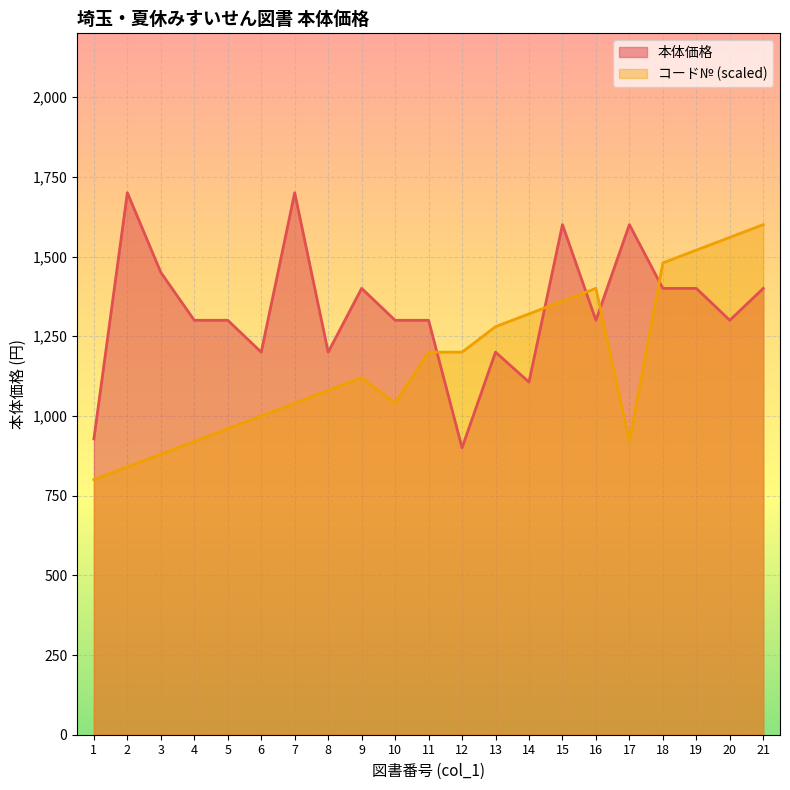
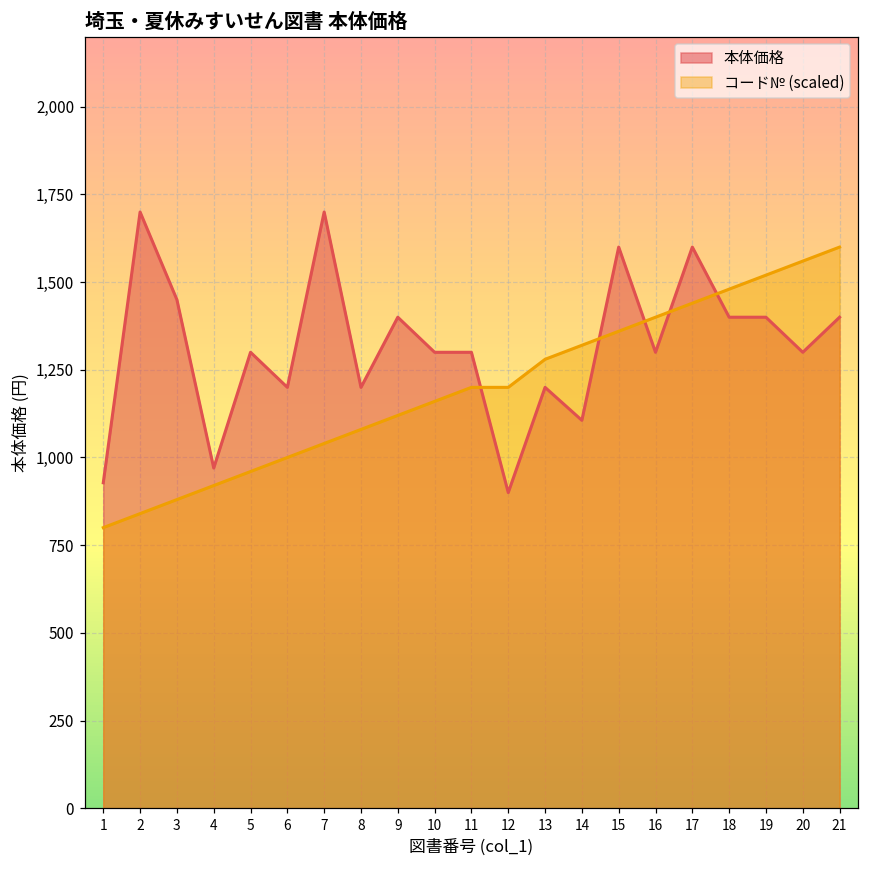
本体価格, 4: 1,300 -> 970
コード№ (scaled), 10: 1,040 -> 1,160
コード№ (scaled), 17: 920 -> 1,440
